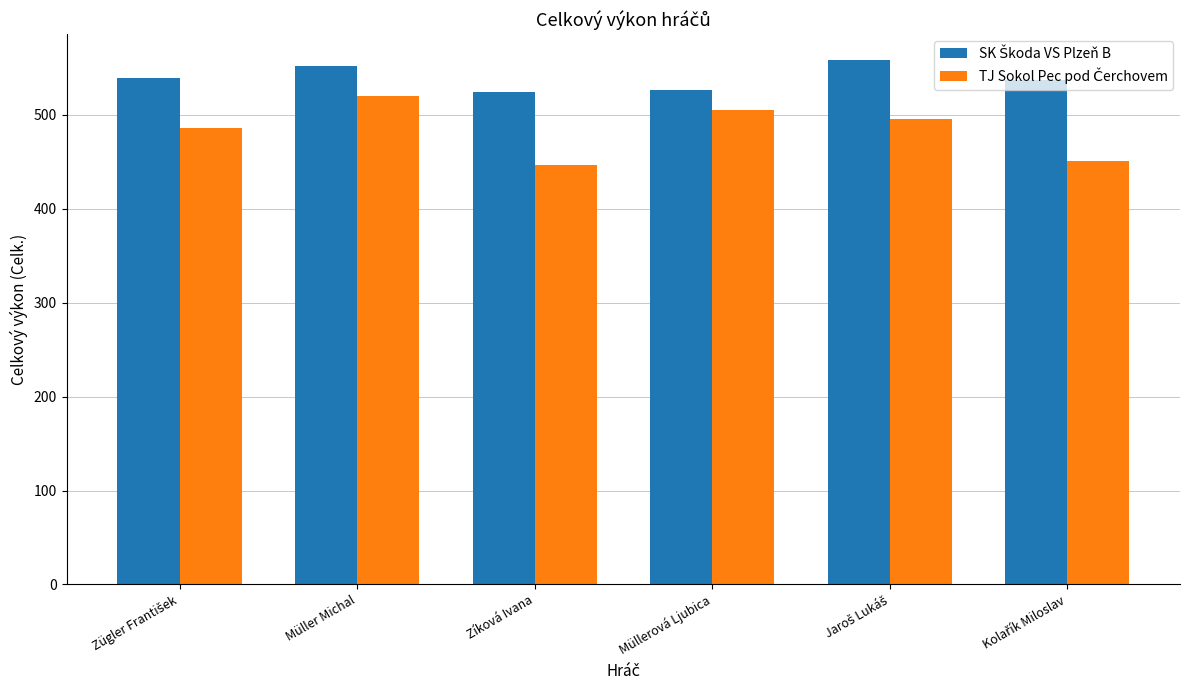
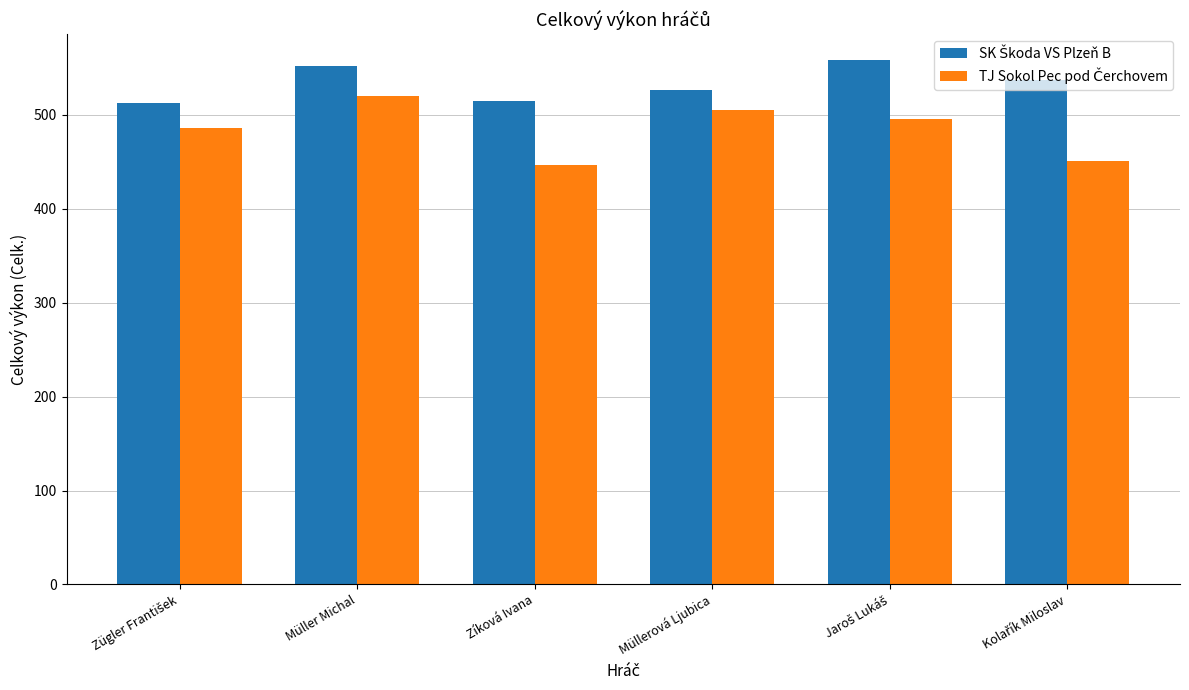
SK Škoda VS Plzeň B, Zügler František: 540 -> 510
SK Škoda VS Plzeň B, Zíková Ivana: 524 -> 515
